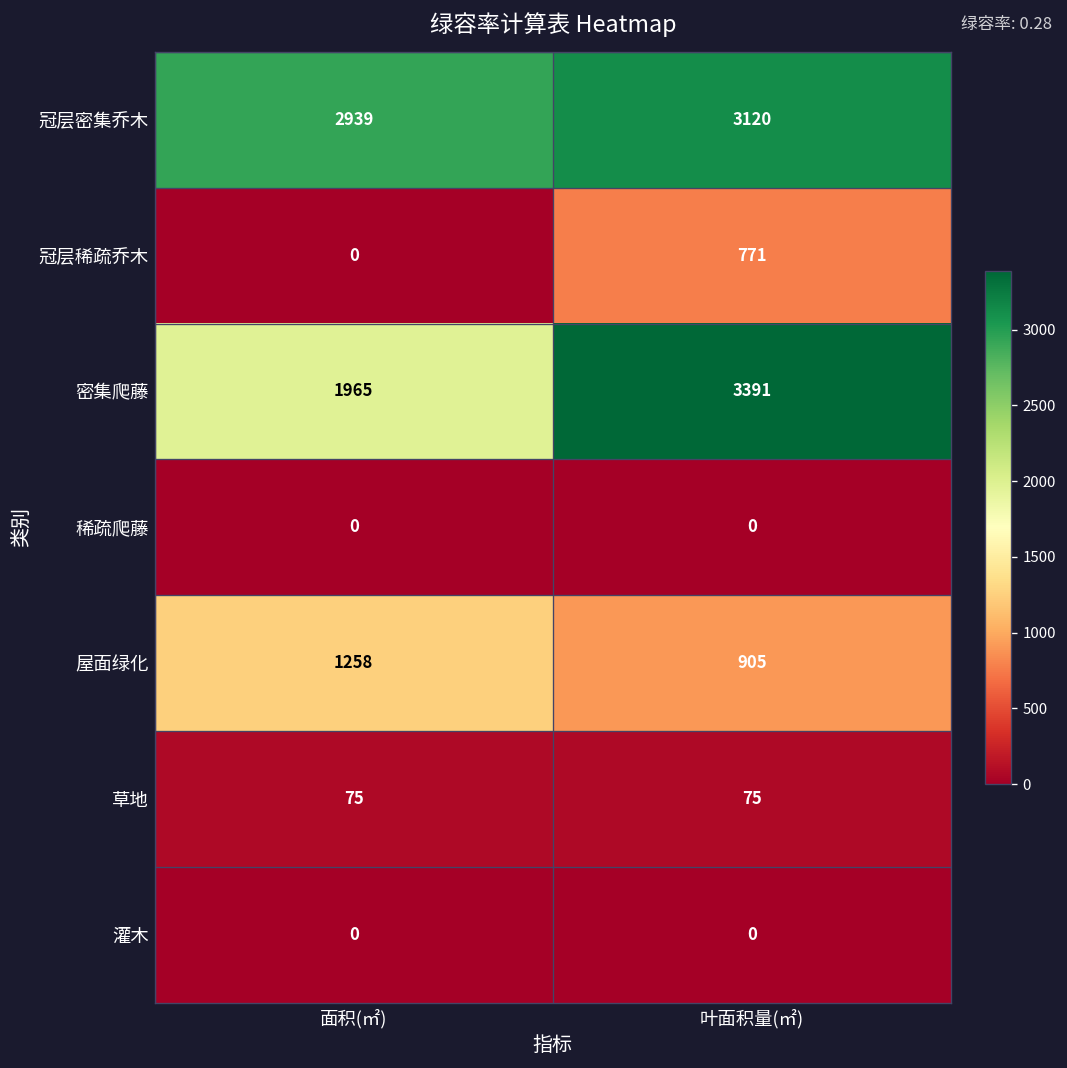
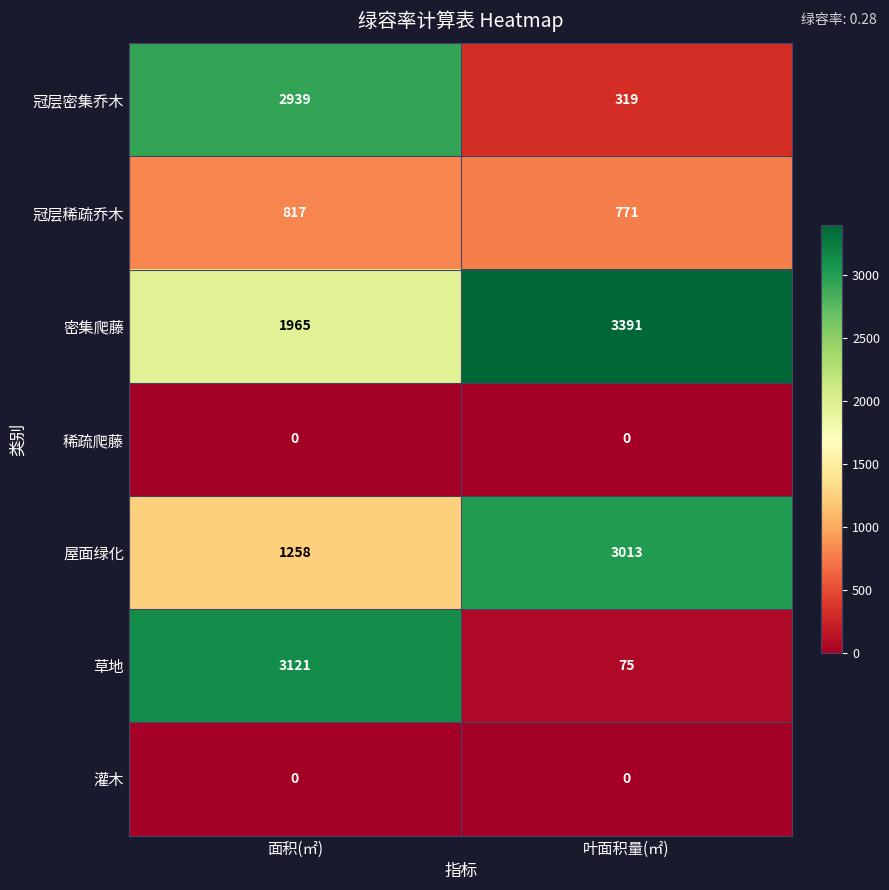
冠层密集乔木, 叶面积量(㎡): 3120 -> 319
冠层稀疏乔木, 面积(㎡): 0 -> 817
屋面绿化, 叶面积量(㎡): 905 -> 3013
草地, 面积(㎡): 75 -> 3121
